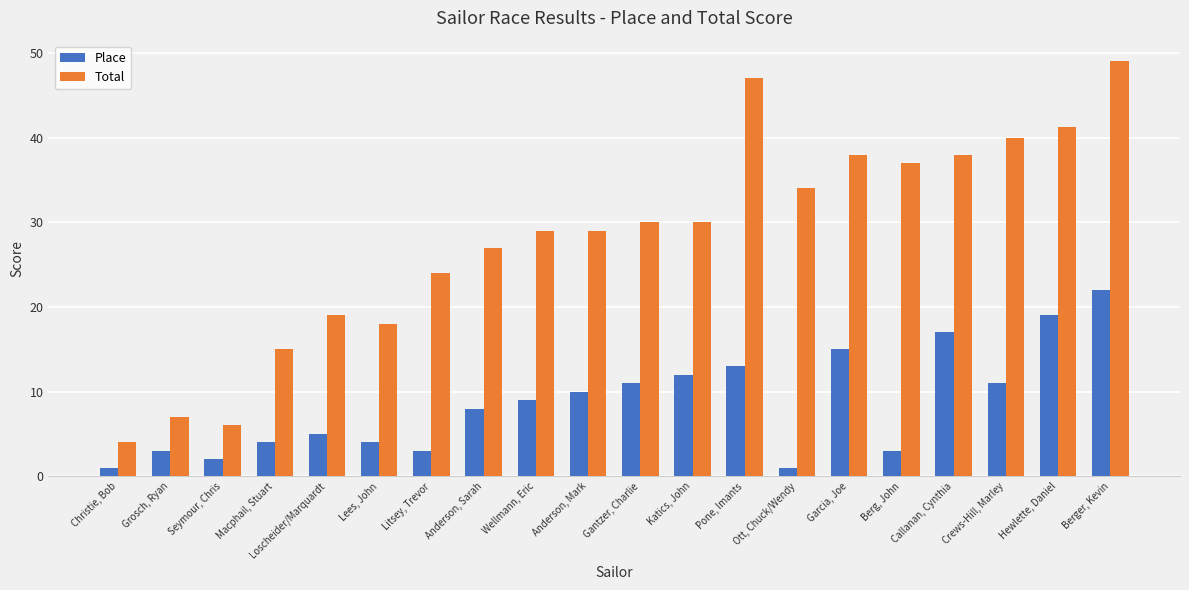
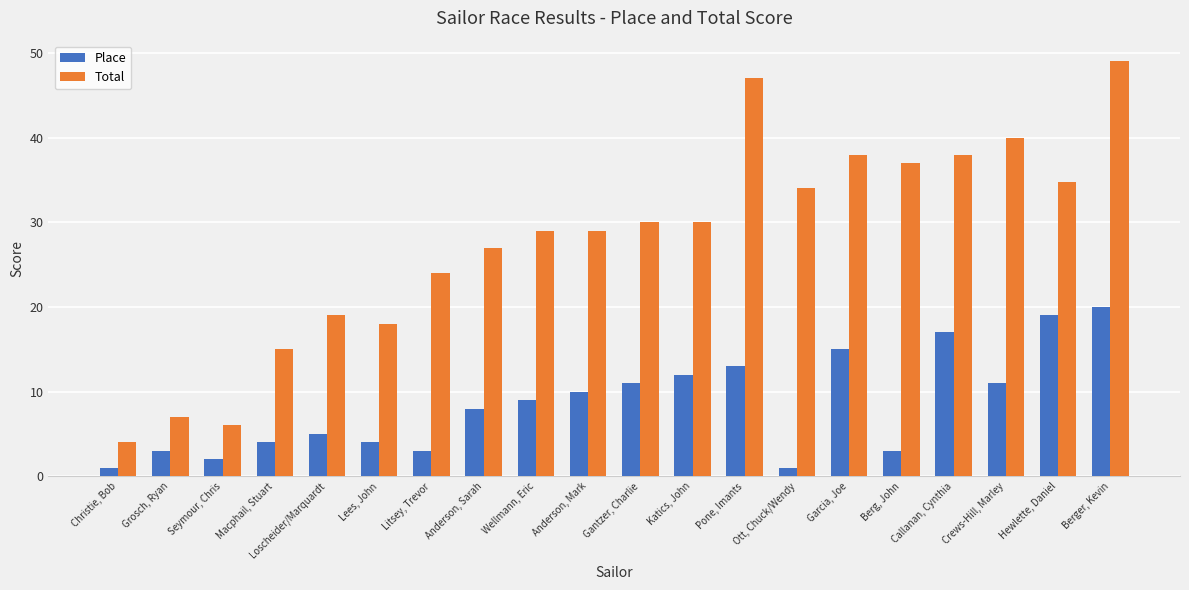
Total, Hewlette, Daniel: 41 -> 35
Place, Berger, Kevin: 22 -> 20
